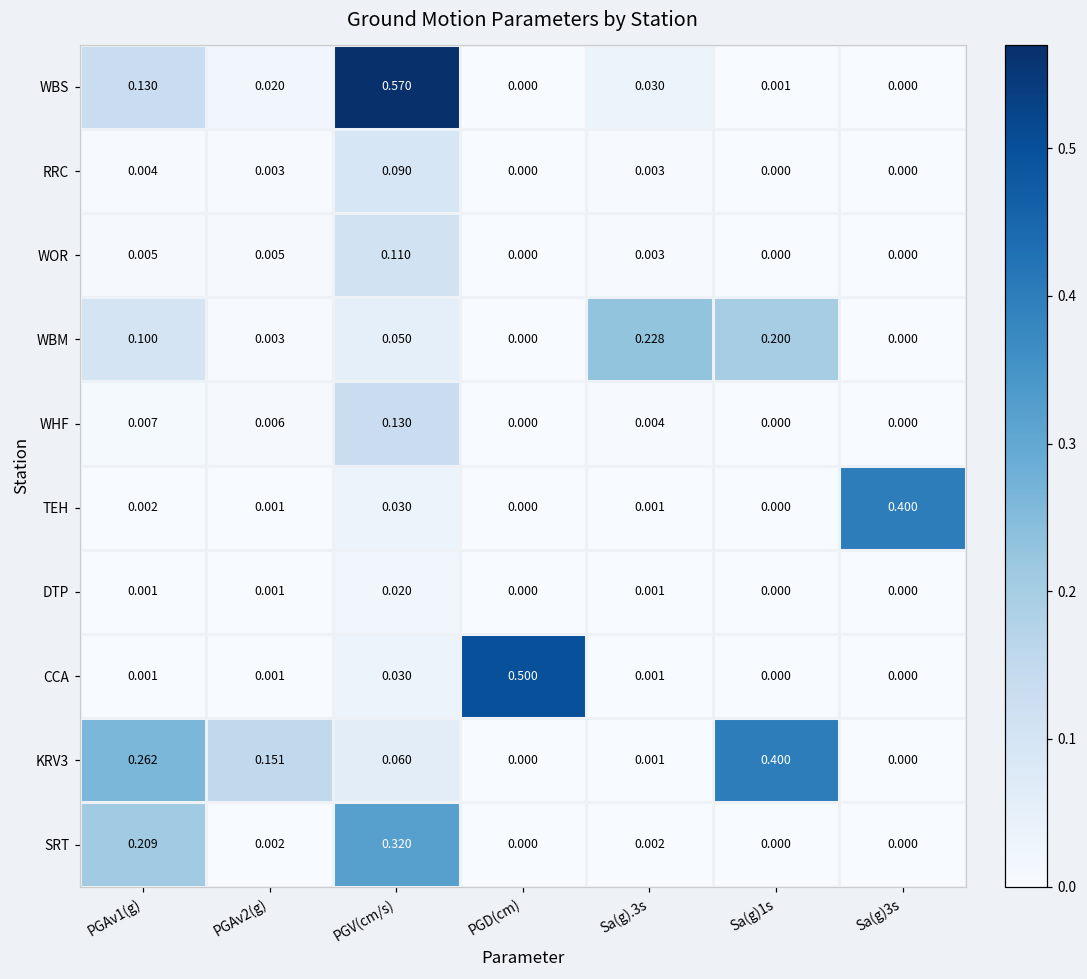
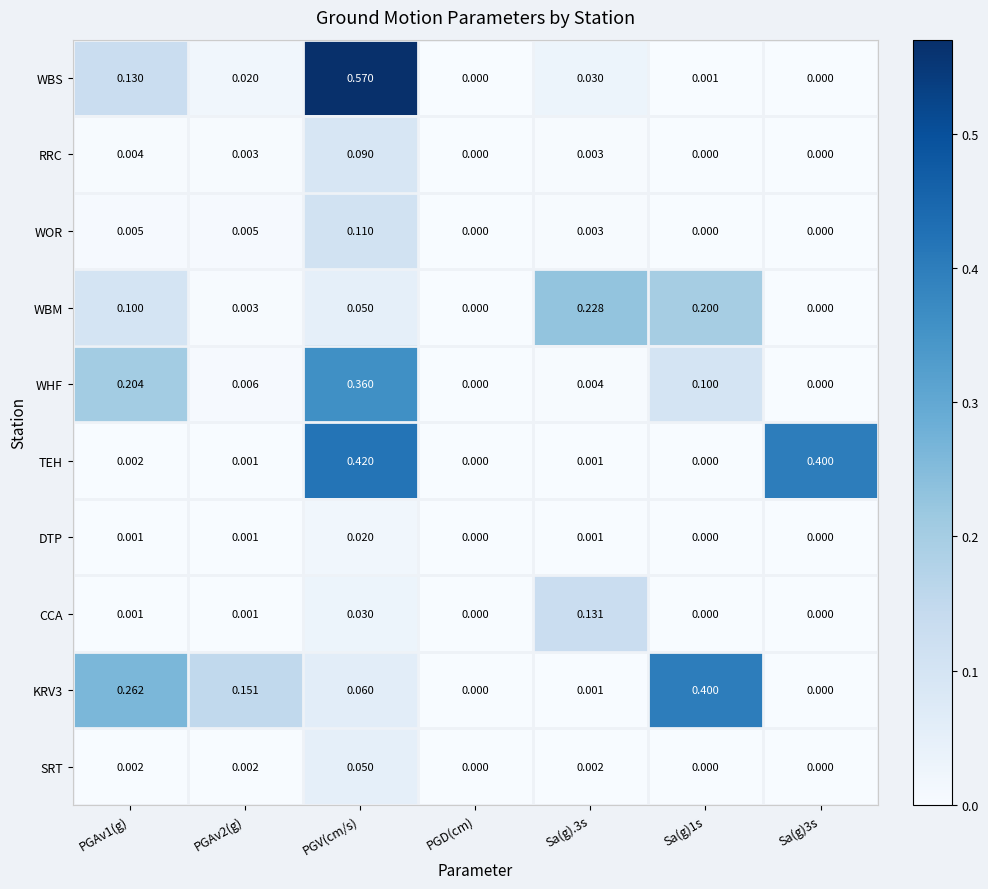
WHF, PGAv1(g): 0.007 -> 0.204
WHF, PGV(cm/s): 0.130 -> 0.360
WHF, Sa(g)1s: 0.000 -> 0.100
TEH, PGV(cm/s): 0.030 -> 0.420
CCA, PGD(cm): 0.500 -> 0.000
CCA, Sa(g).3s: 0.001 -> 0.131
SRT, PGAv1(g): 0.209 -> 0.002
SRT, PGV(cm/s): 0.320 -> 0.050
